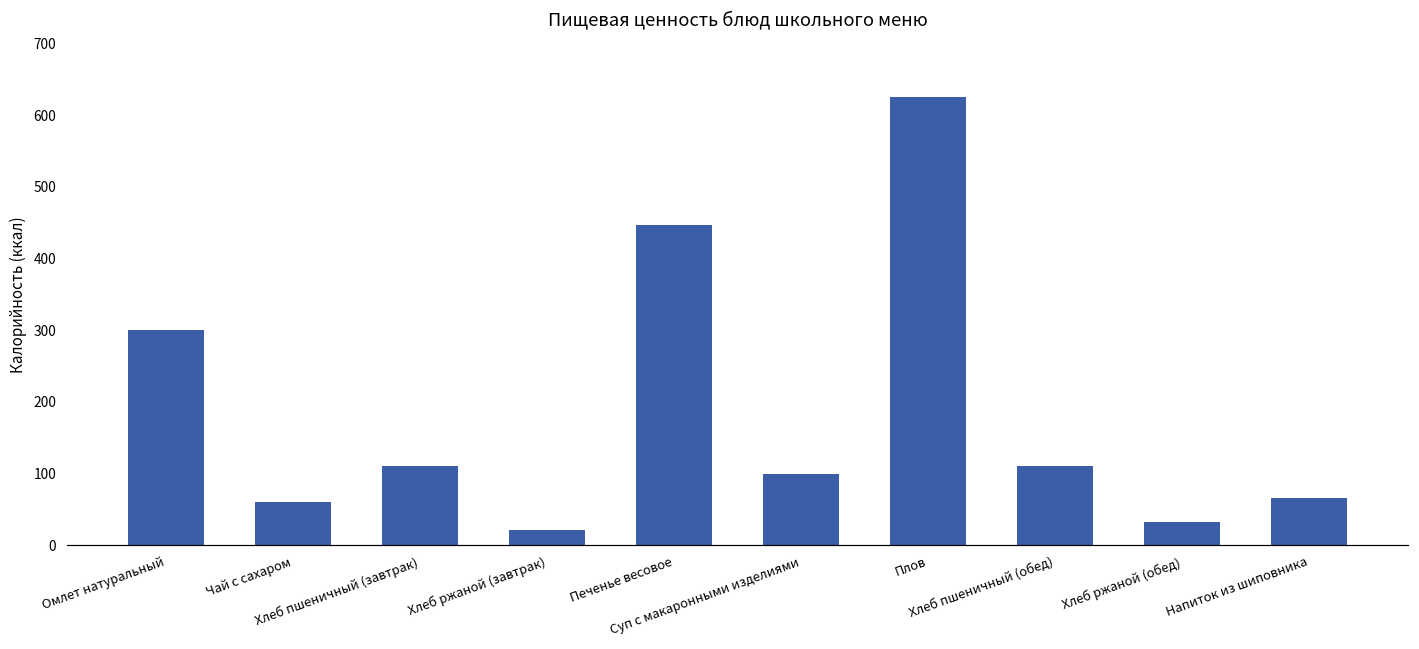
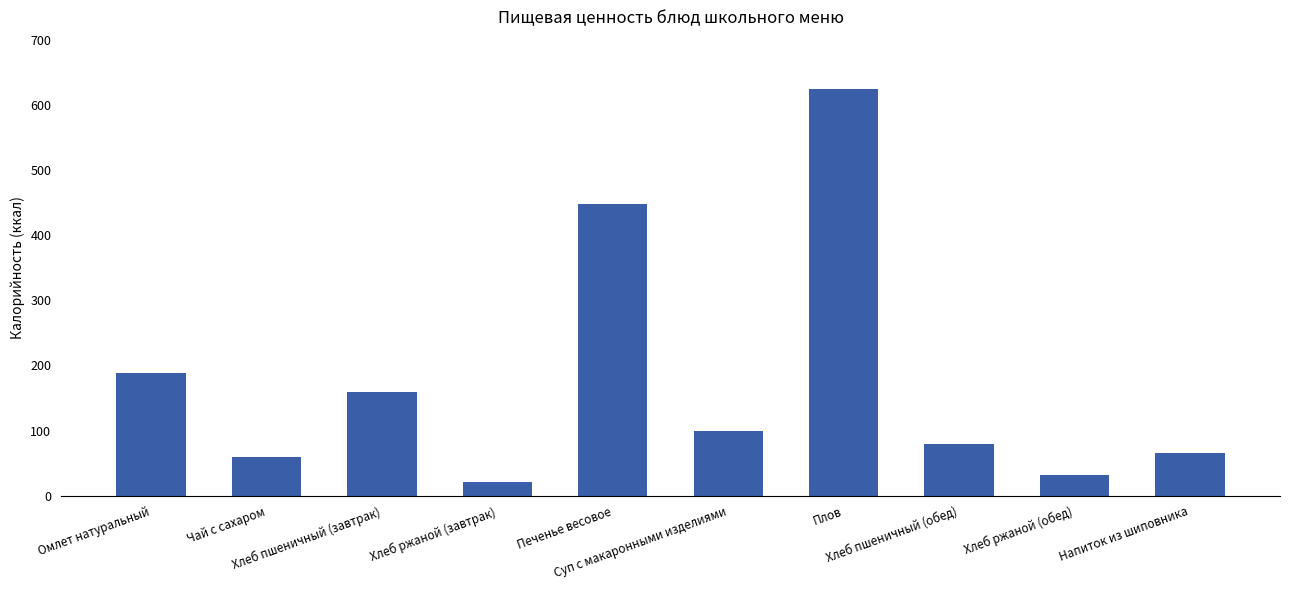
Омлет натуральный: 300 -> 190
Хлеб пшеничный (завтрак): 110 -> 160
Хлеб пшеничный (обед): 110 -> 80
